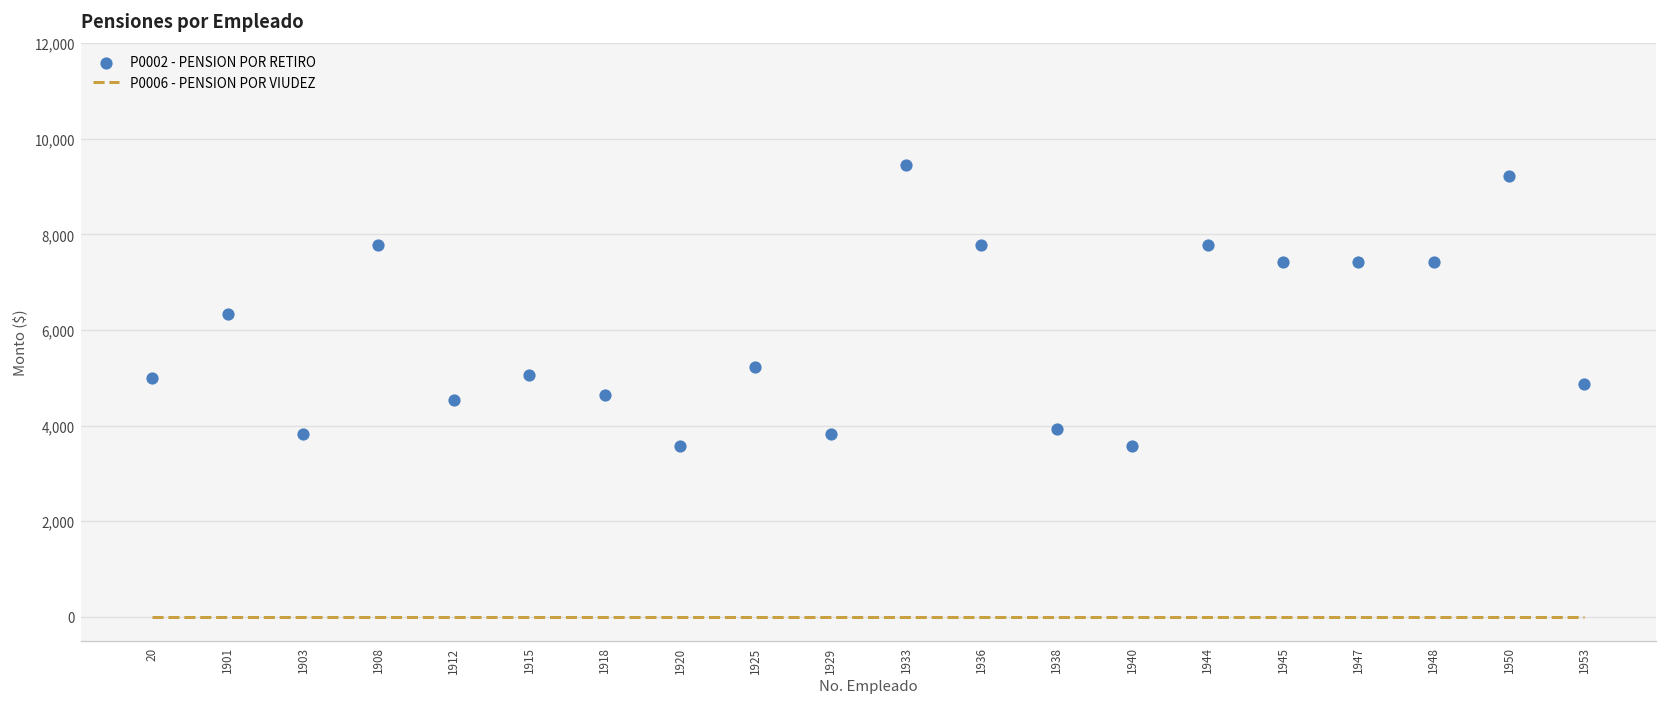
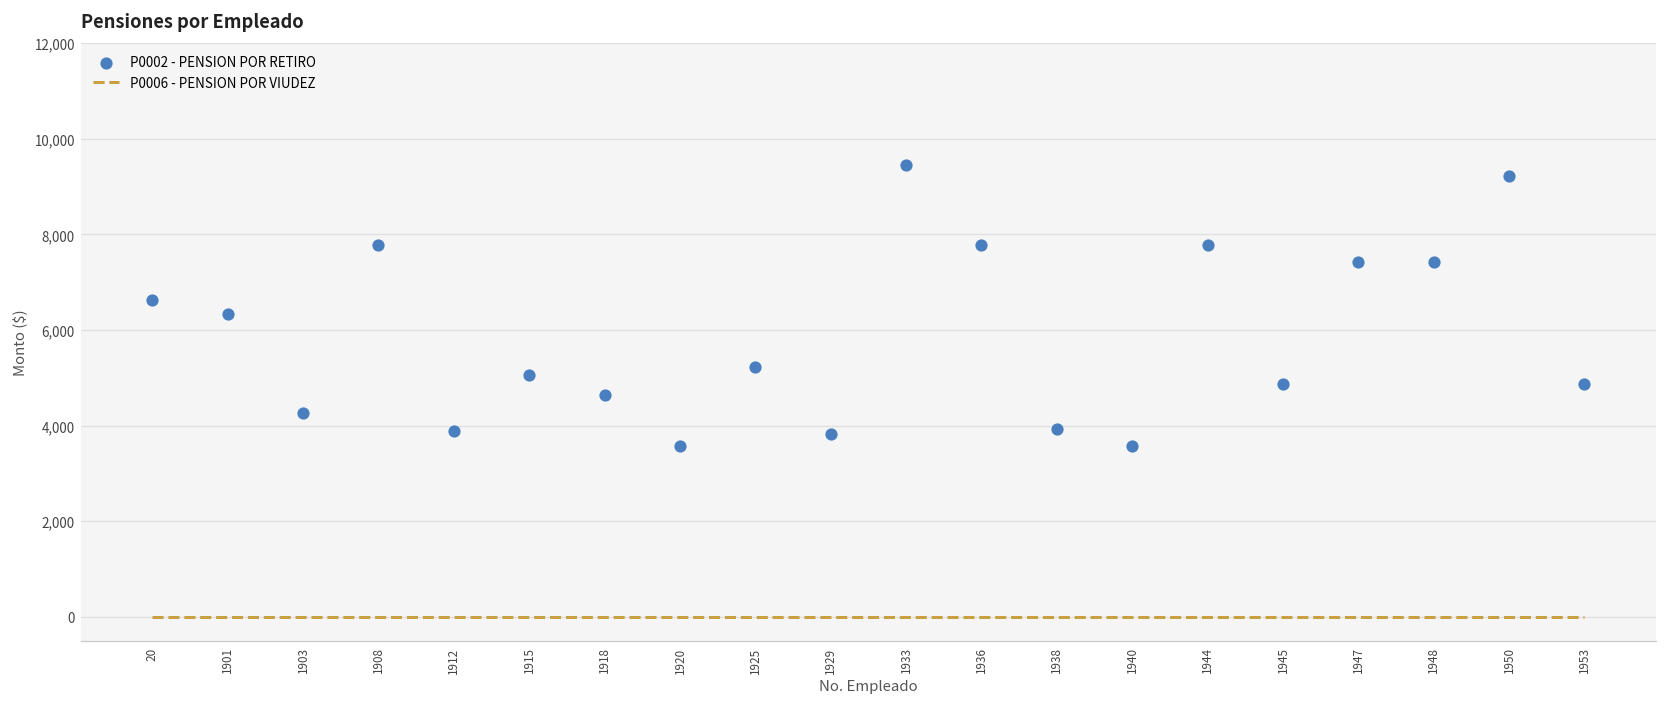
P0002 - PENSION POR RETIRO, 20: 5,000 -> 6,600
P0002 - PENSION POR RETIRO, 1903: 3,800 -> 4,300
P0002 - PENSION POR RETIRO, 1912: 4,500 -> 3,900
P0002 - PENSION POR RETIRO, 1945: 7,400 -> 4,900
